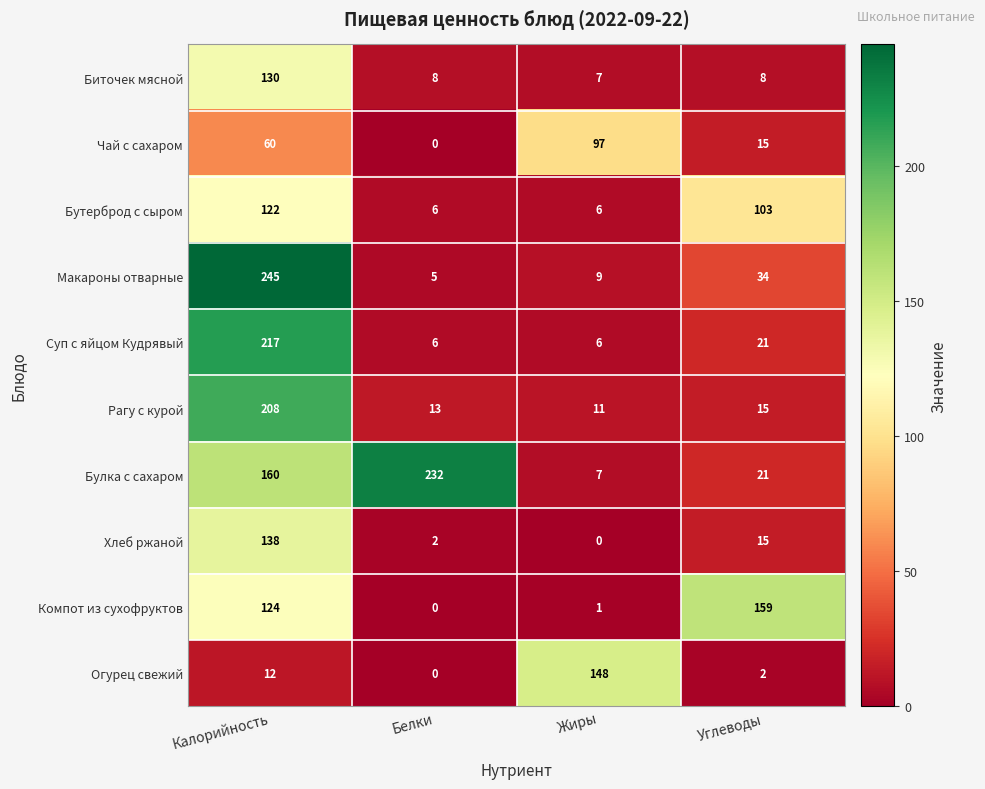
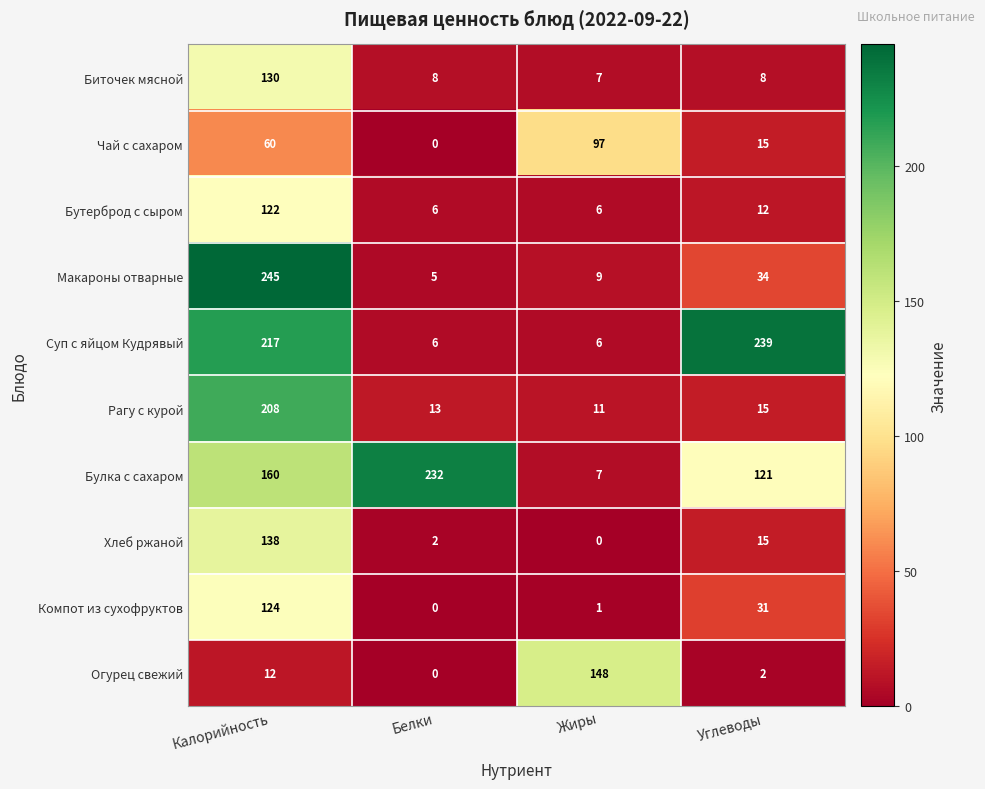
Бутерброд с сыром, Углеводы: 103 -> 12
Суп с яйцом Кудрявый, Углеводы: 21 -> 239
Булка с сахаром, Углеводы: 21 -> 121
Компот из сухофруктов, Углеводы: 159 -> 31
